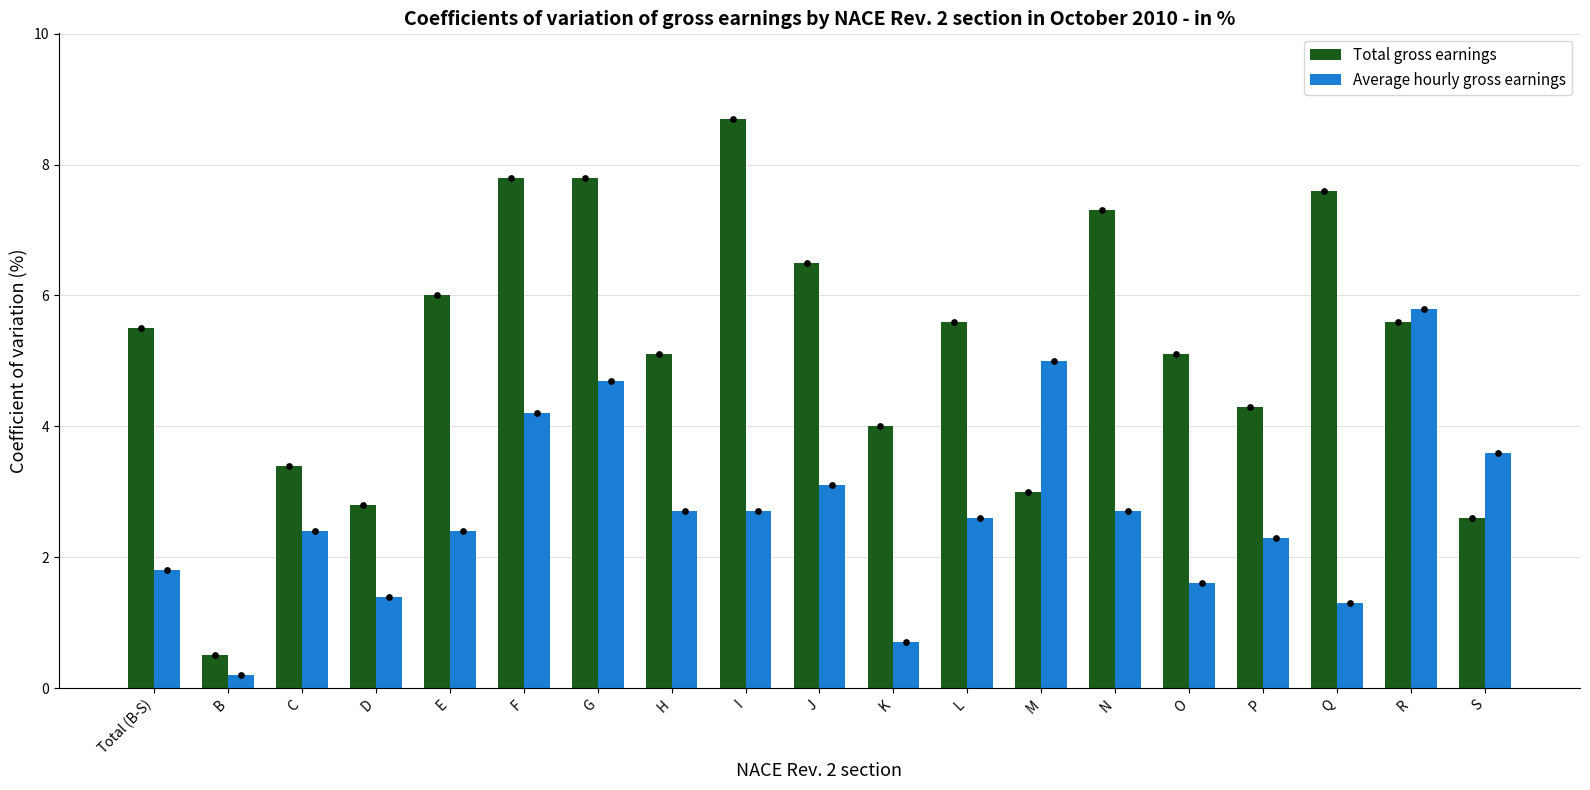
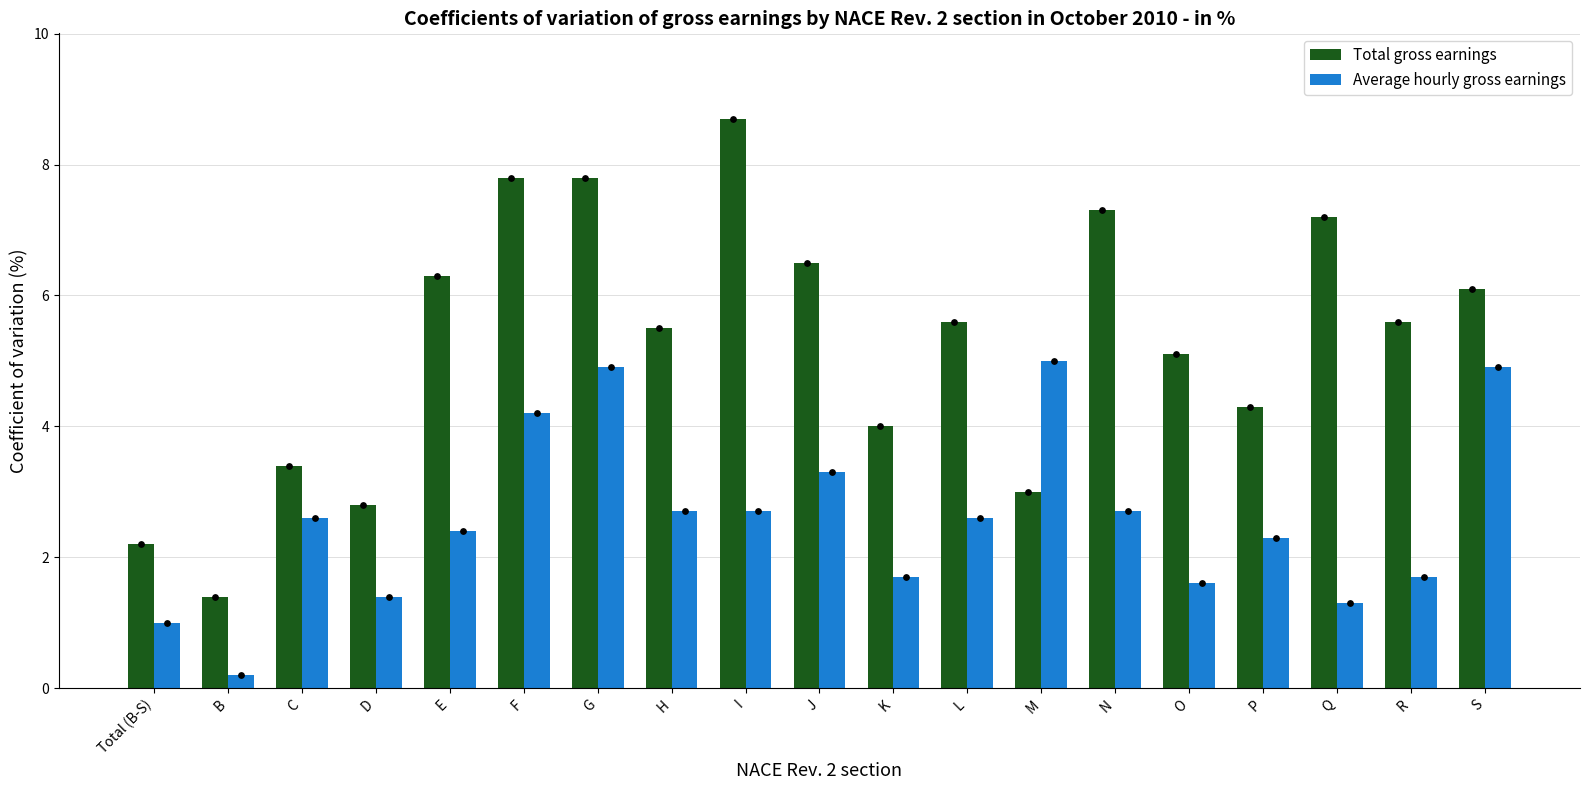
Total gross earnings, Total (B-S): 5.5 -> 2.2
Average hourly gross earnings, Total (B-S): 1.8 -> 1.0
Total gross earnings, B: 0.5 -> 1.4
Average hourly gross earnings, C: 2.4 -> 2.6
Total gross earnings, E: 6.0 -> 6.3
Average hourly gross earnings, G: 4.7 -> 4.9
Total gross earnings, H: 5.1 -> 5.5
Average hourly gross earnings, J: 3.1 -> 3.3
Average hourly gross earnings, K: 0.7 -> 1.7
Total gross earnings, Q: 7.6 -> 7.2
Average hourly gross earnings, R: 5.8 -> 1.7
Total gross earnings, S: 2.6 -> 6.1
Average hourly gross earnings, S: 3.6 -> 4.9
